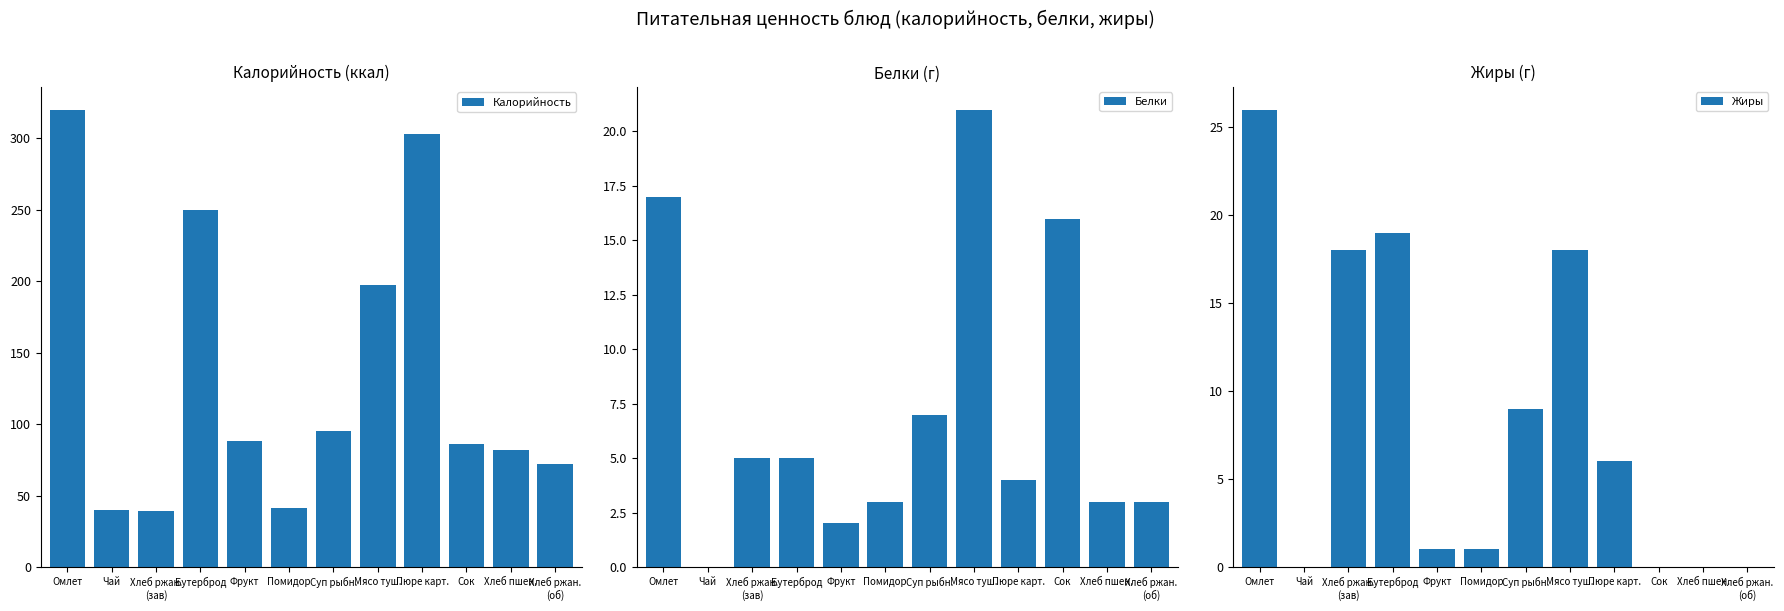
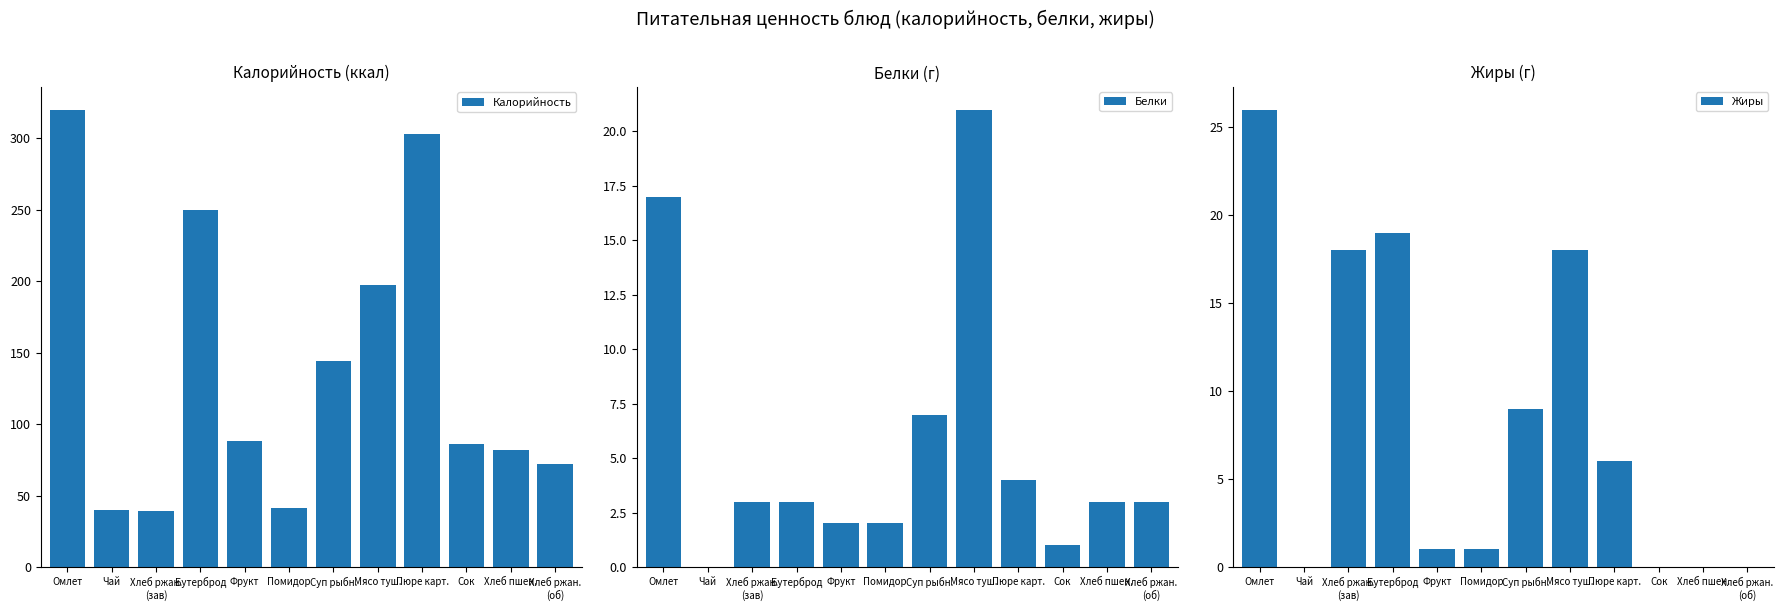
Калорийность (ккал), Суп рыбн.: 95 -> 144
Белки (г), Хлеб ржан. (зав): 5 -> 3
Белки (г), Бутерброд: 5 -> 3
Белки (г), Помидор: 3 -> 2
Белки (г), Сок: 16 -> 1
